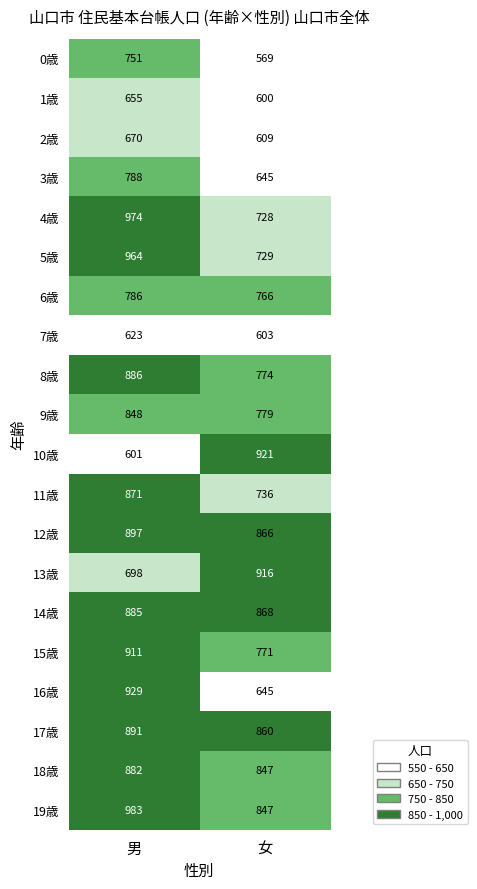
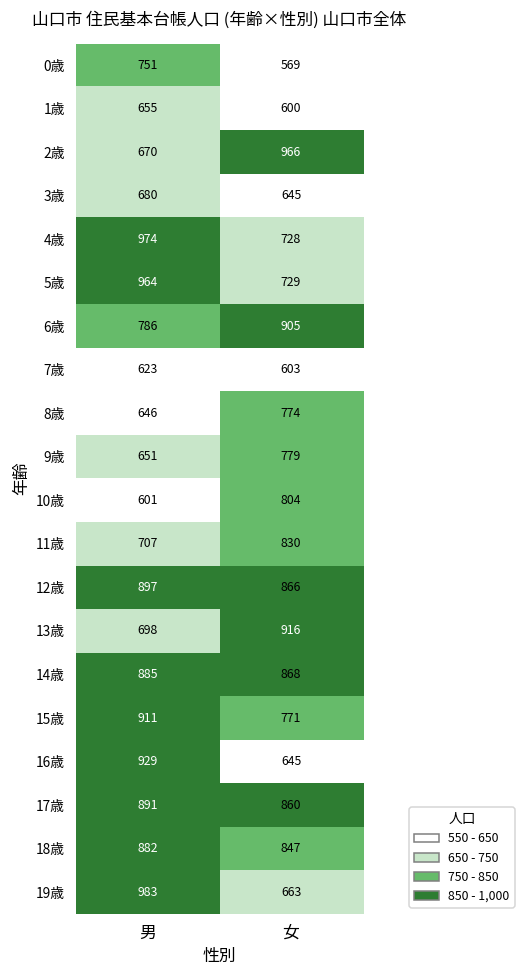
2歳, 女: 609 -> 966
3歳, 男: 788 -> 680
6歳, 女: 766 -> 905
8歳, 男: 886 -> 646
9歳, 男: 848 -> 651
10歳, 女: 921 -> 804
11歳, 男: 871 -> 707
11歳, 女: 736 -> 830
19歳, 女: 847 -> 663
